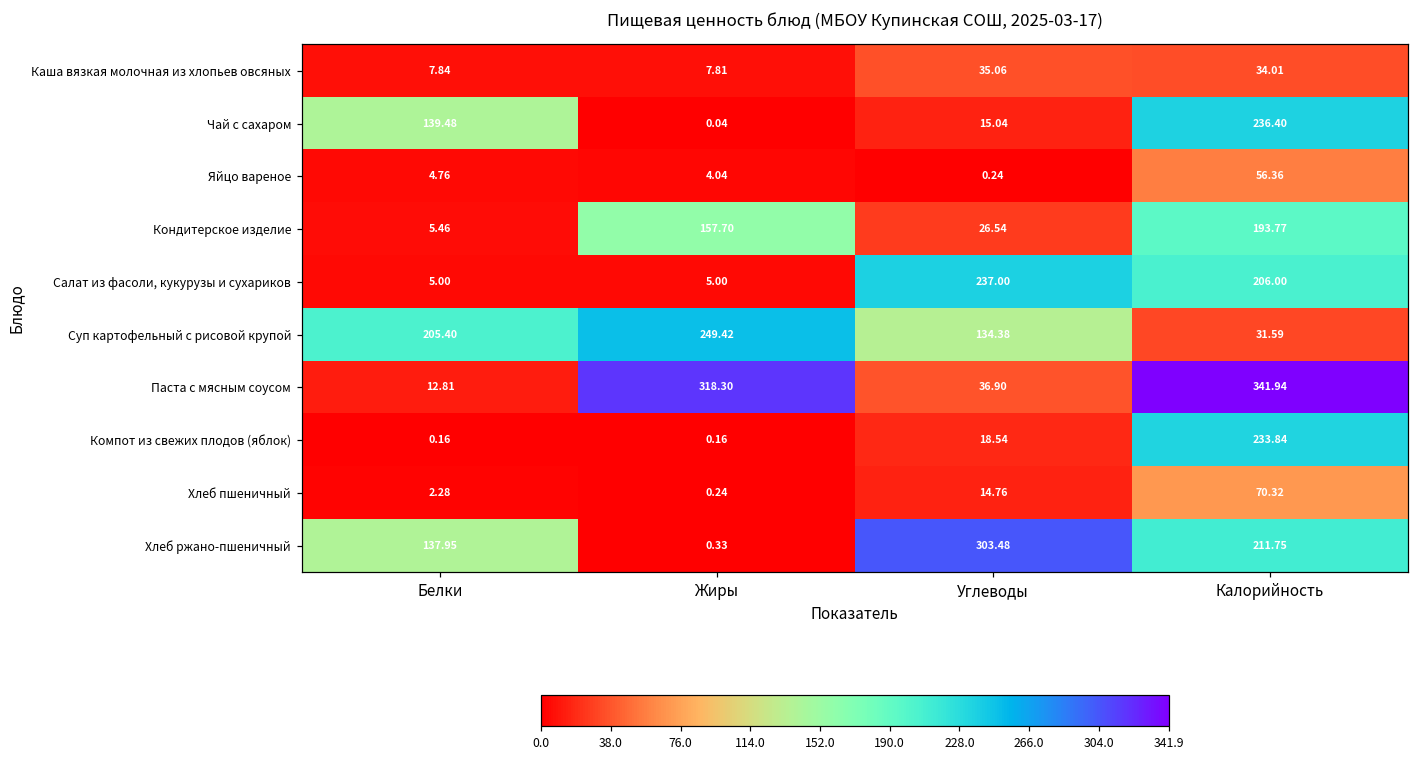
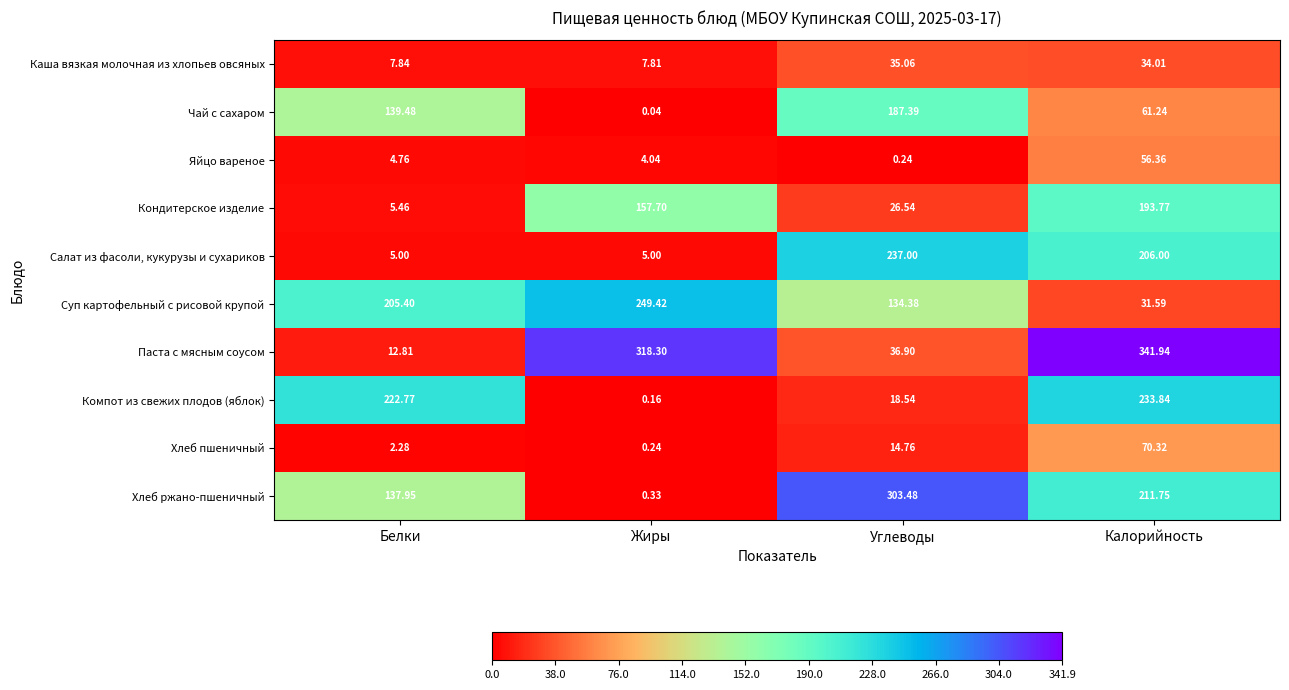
Чай с сахаром, Углеводы: 15.04 -> 187.39
Чай с сахаром, Калорийность: 236.40 -> 61.24
Компот из свежих плодов (яблок), Белки: 0.16 -> 222.77
